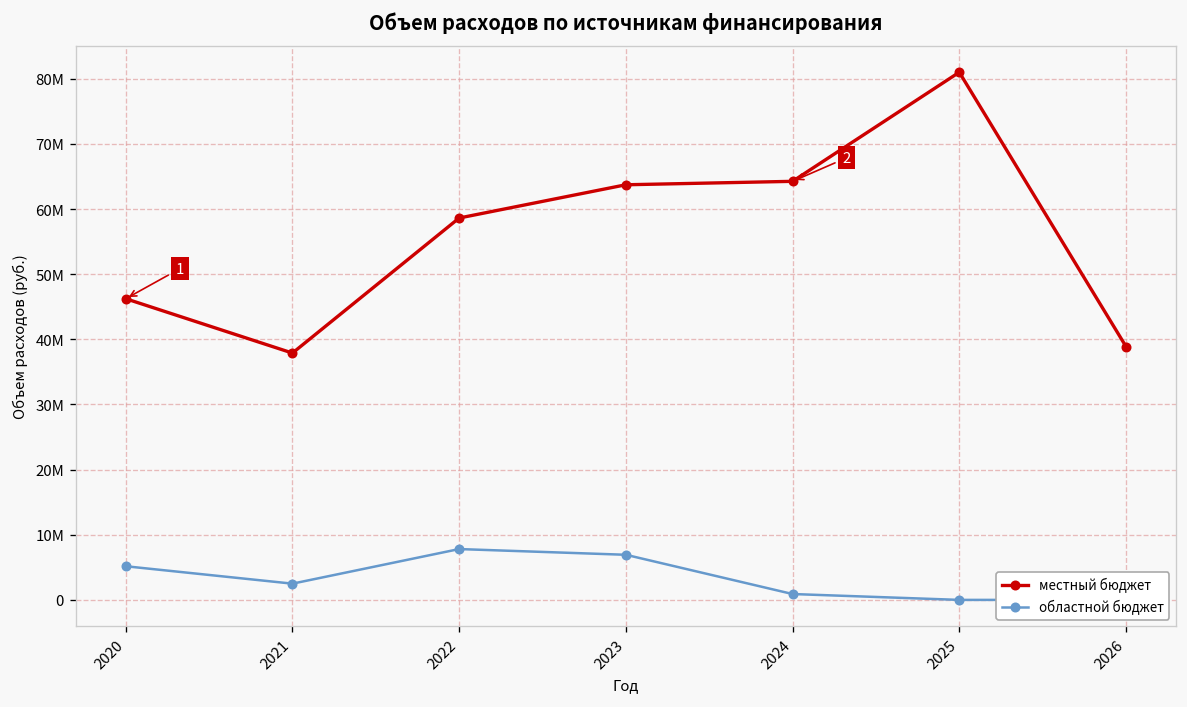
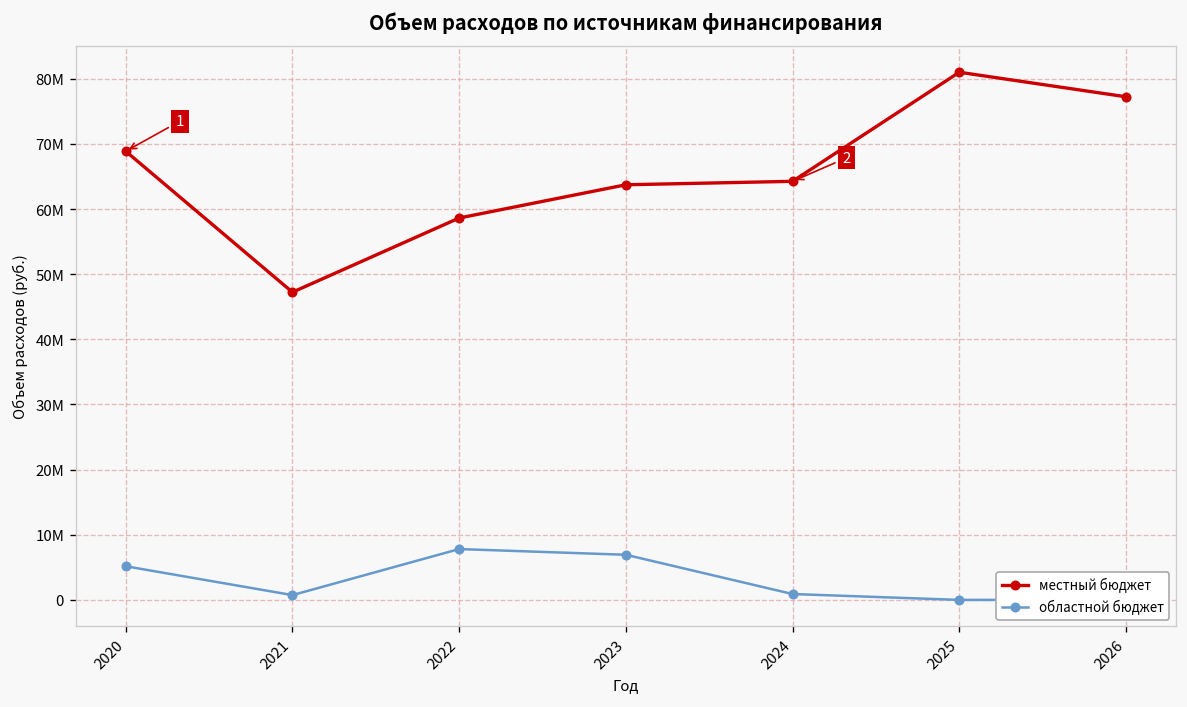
местный бюджет, 2020: 46000000 -> 69000000
местный бюджет, 2021: 38000000 -> 47000000
областной бюджет, 2021: 2000000 -> 1000000
местный бюджет, 2026: 39000000 -> 77000000
